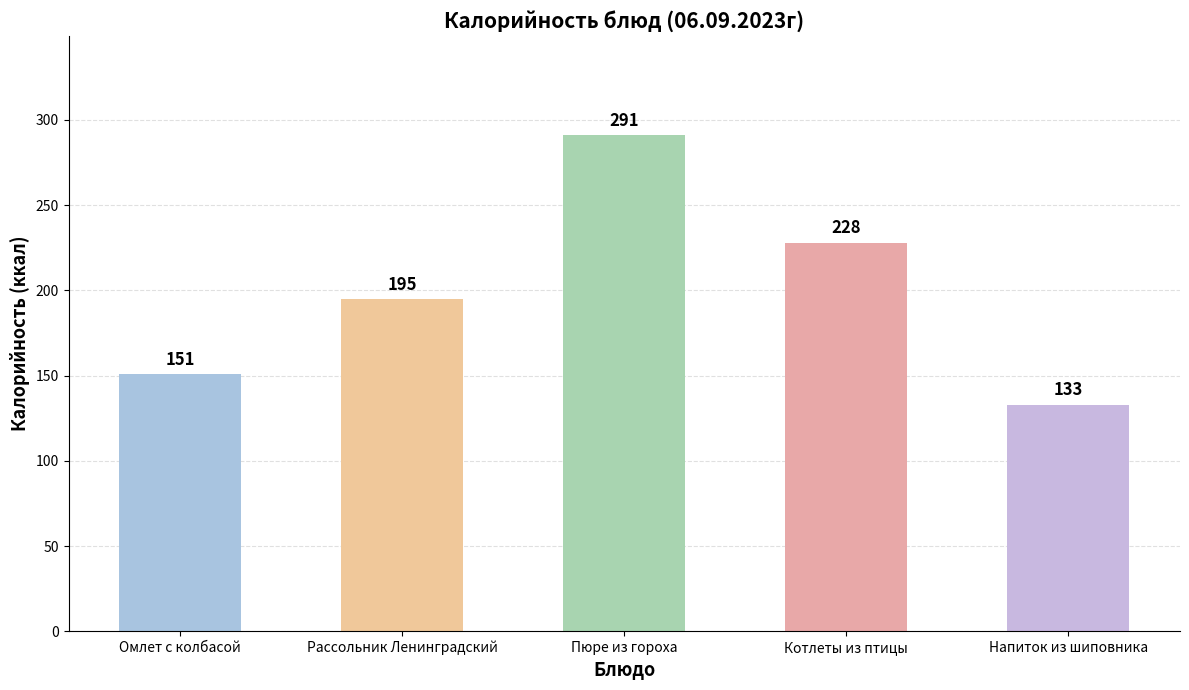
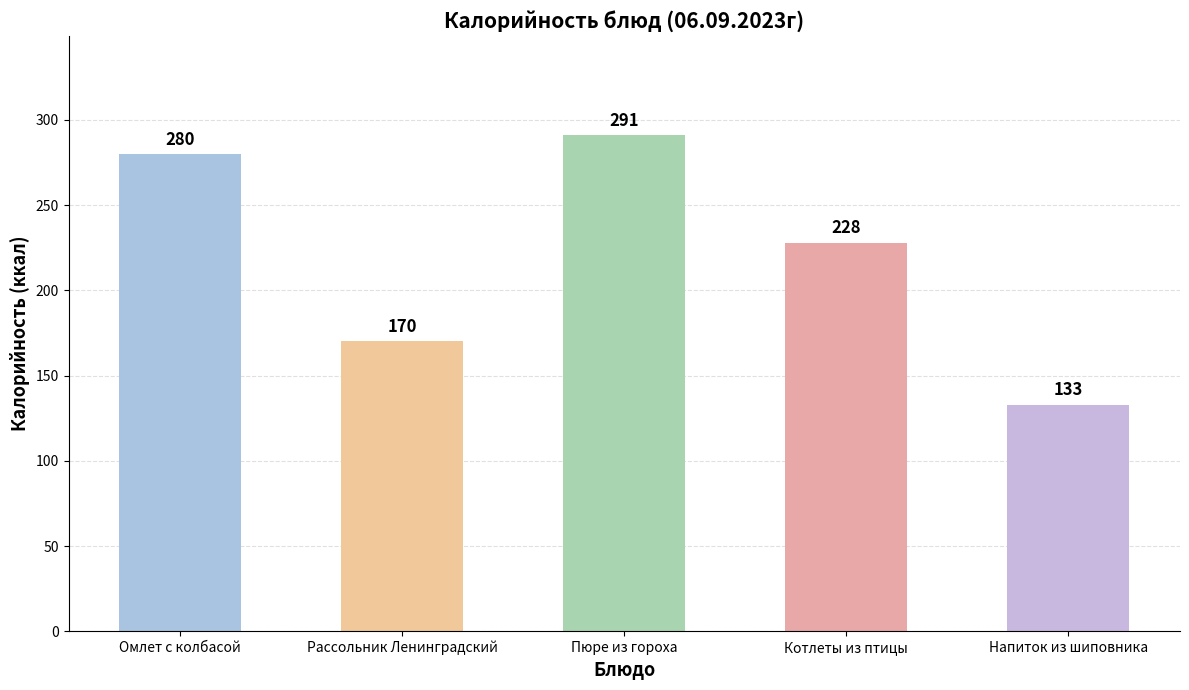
Омлет с колбасой: 151 -> 280
Рассольник Ленинградский: 195 -> 170
